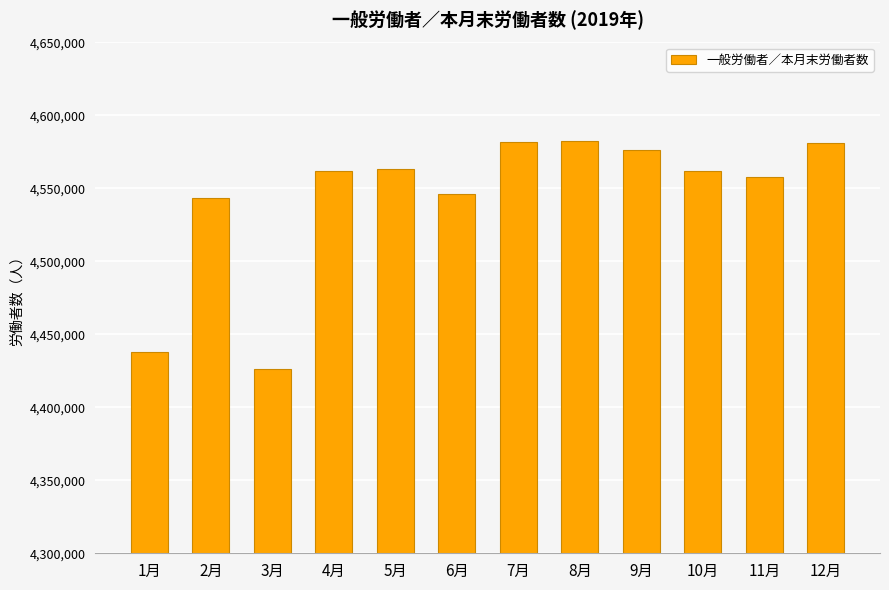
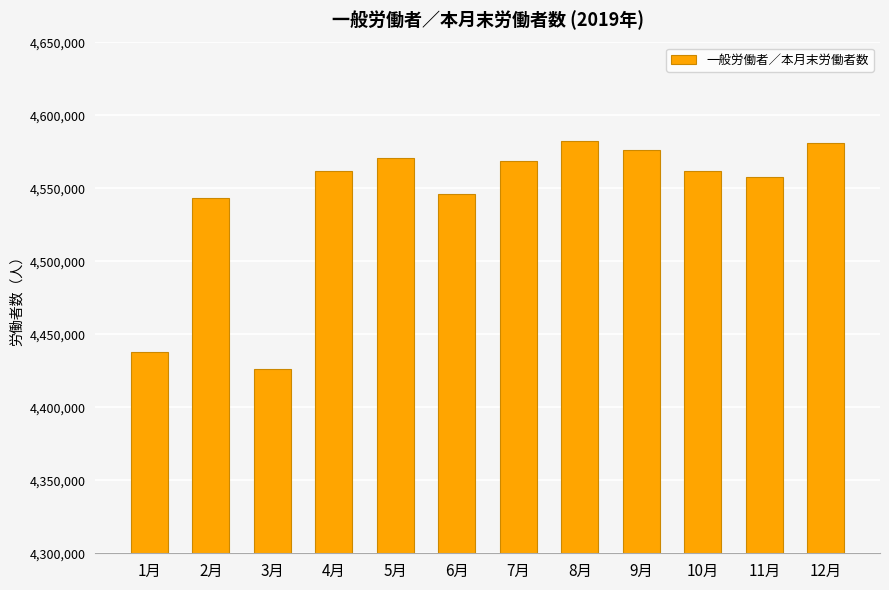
5月: 4,563,000 -> 4,571,000
7月: 4,582,000 -> 4,569,000
